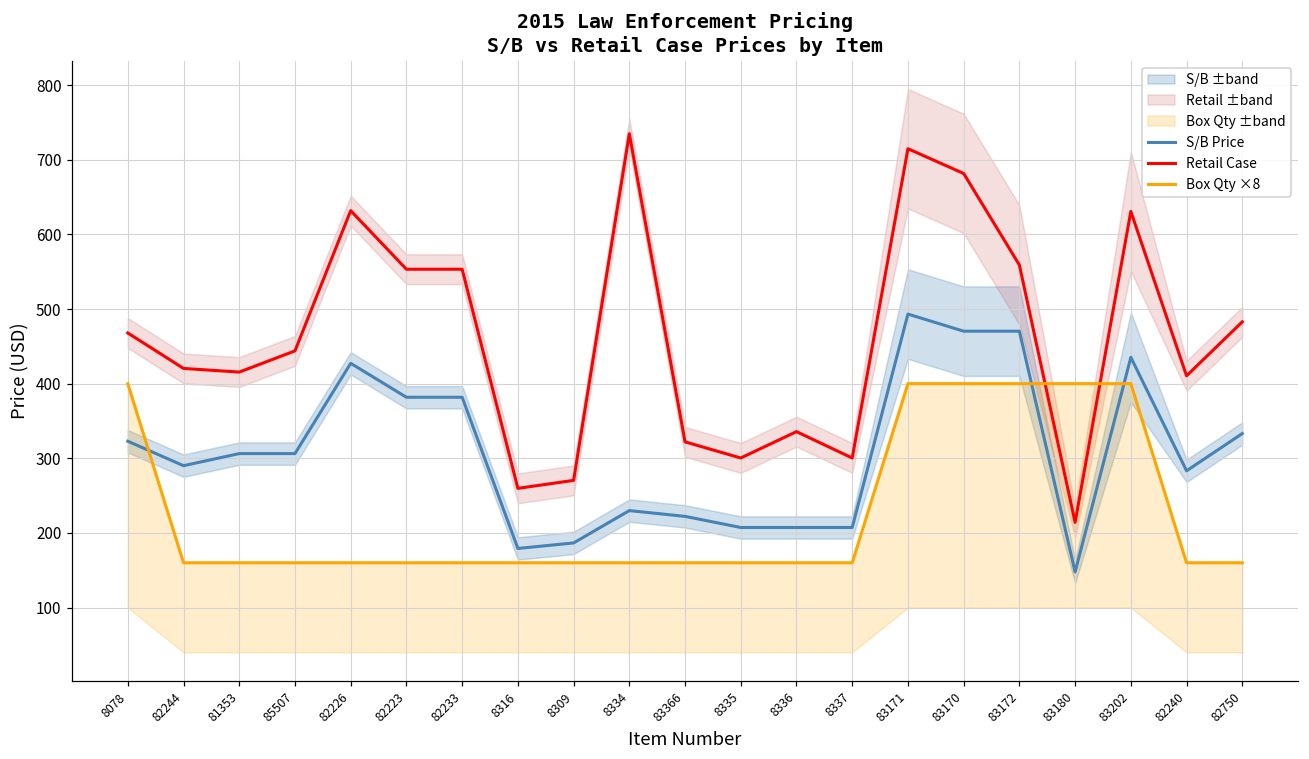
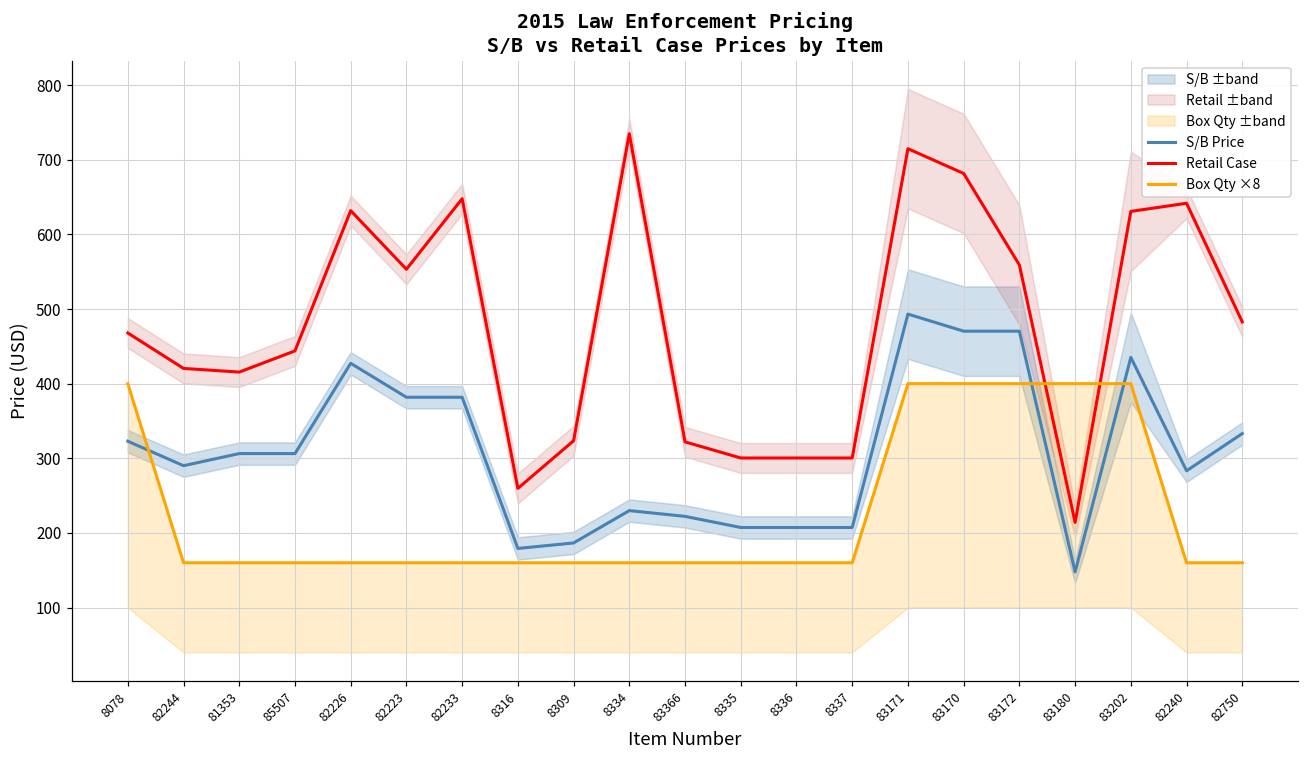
Retail Case, 82233: 550 -> 650
Retail Case, 8309: 270 -> 320
Retail Case, 8336: 340 -> 300
Retail Case, 82240: 410 -> 640
